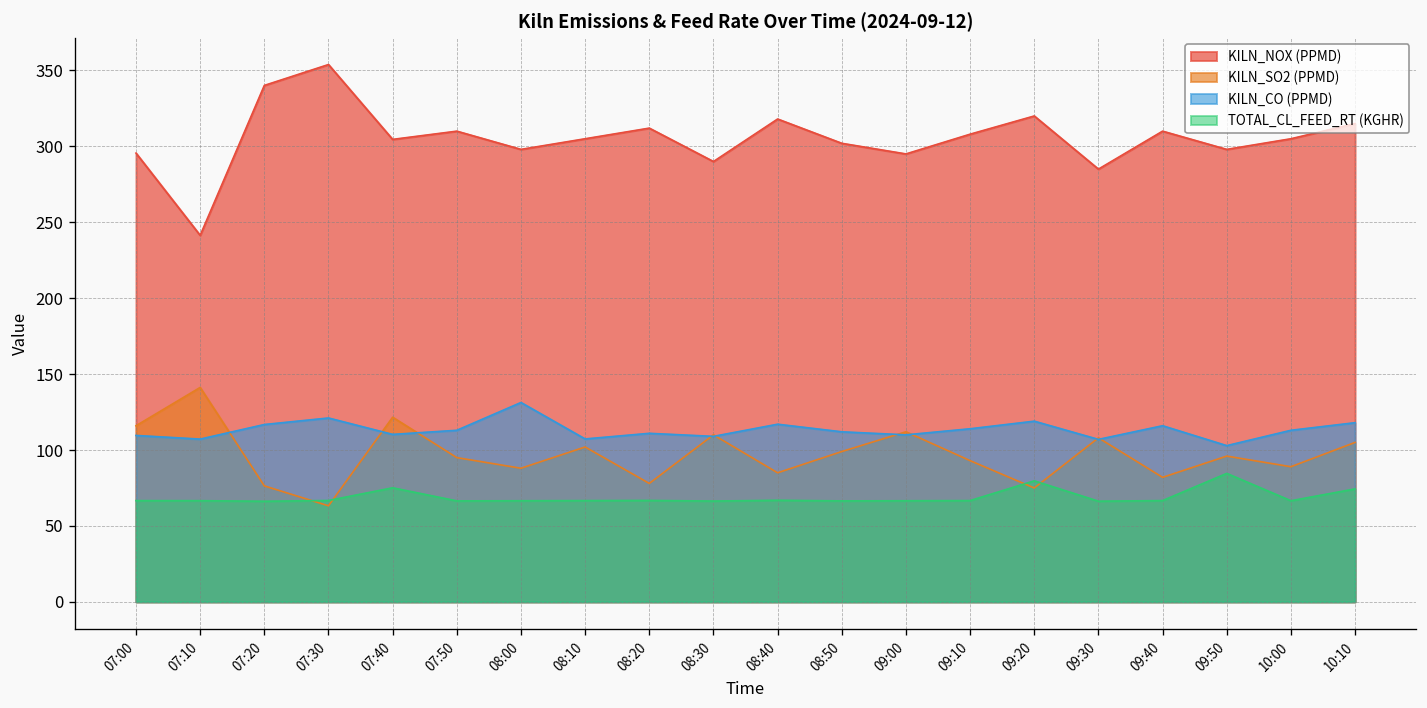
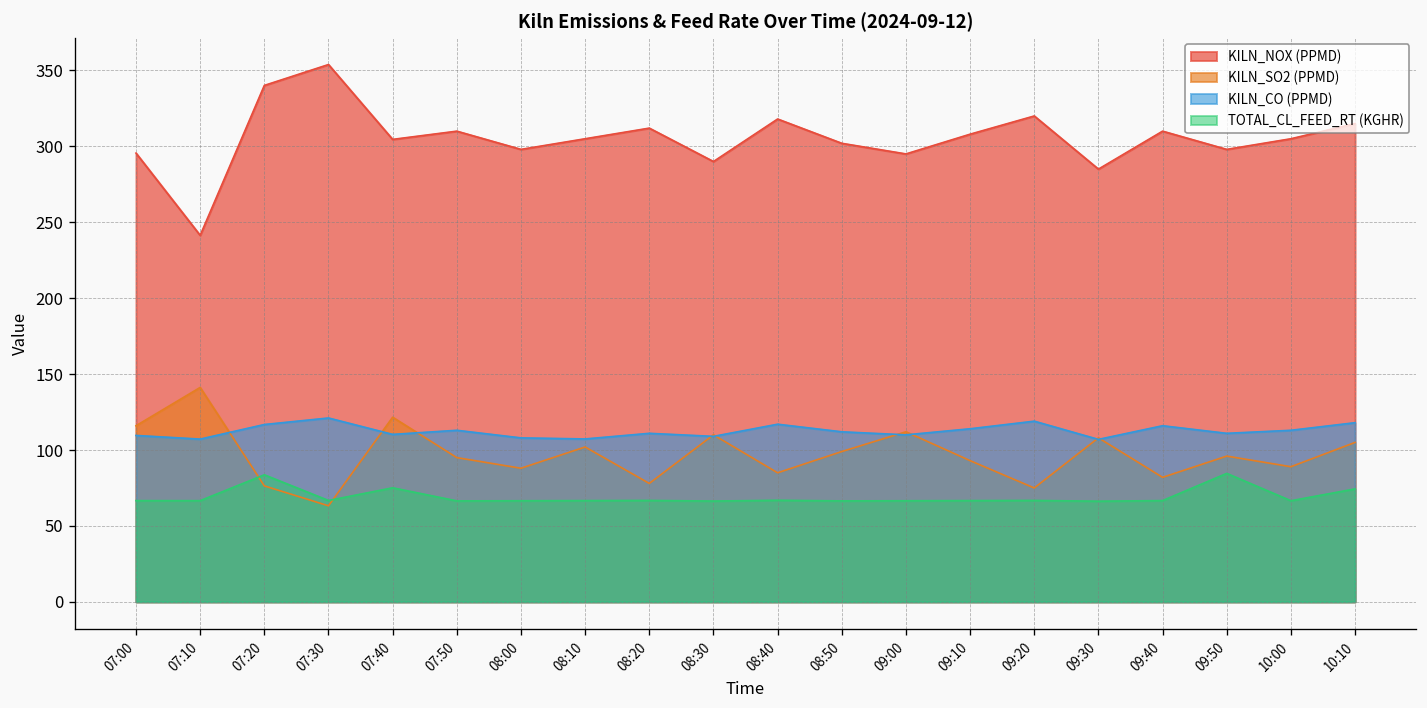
TOTAL_CL_FEED_RT (KGHR), 07:20: 66 -> 84
KILN_CO (PPMD), 08:00: 131 -> 108
TOTAL_CL_FEED_RT (KGHR), 09:20: 80 -> 67
KILN_CO (PPMD), 09:50: 103 -> 111
